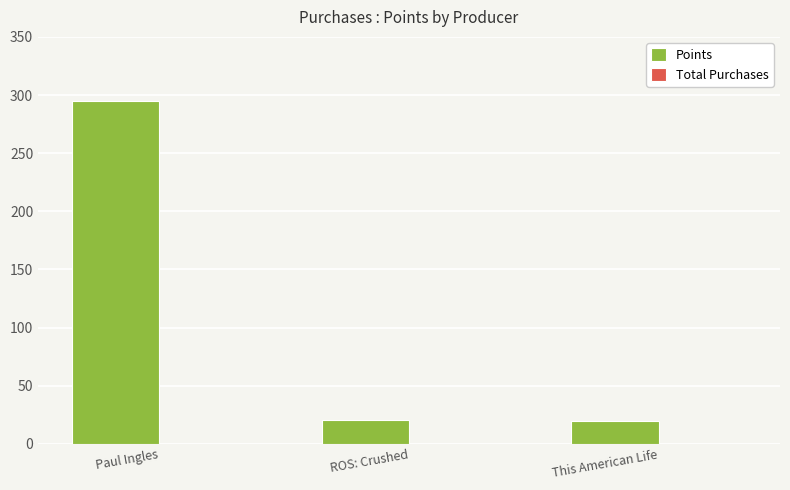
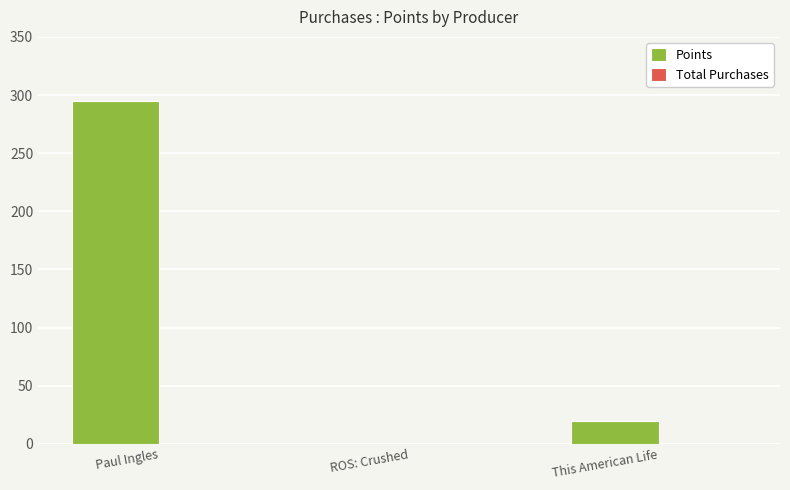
Points, ROS: Crushed: 20 -> 0
